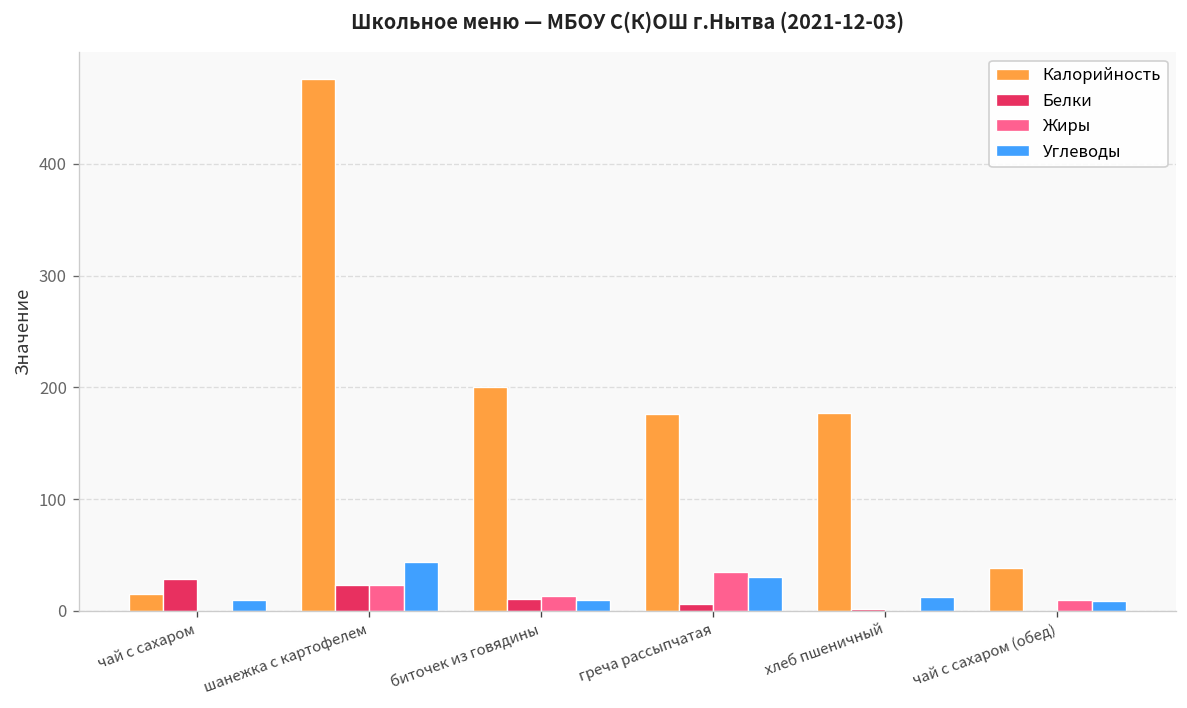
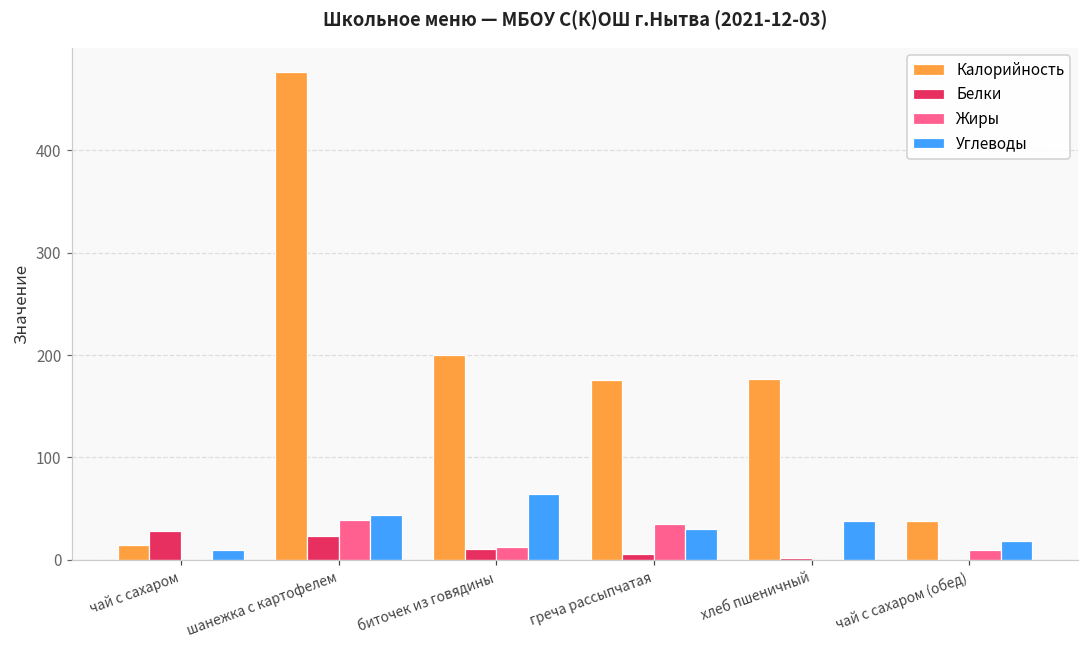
Жиры, шанежка с картофелем: 20 -> 40
Углеводы, биточек из говядины: 10 -> 60
Углеводы, хлеб пшеничный: 10 -> 40
Углеводы, чай с сахаром (обед): 10 -> 20
